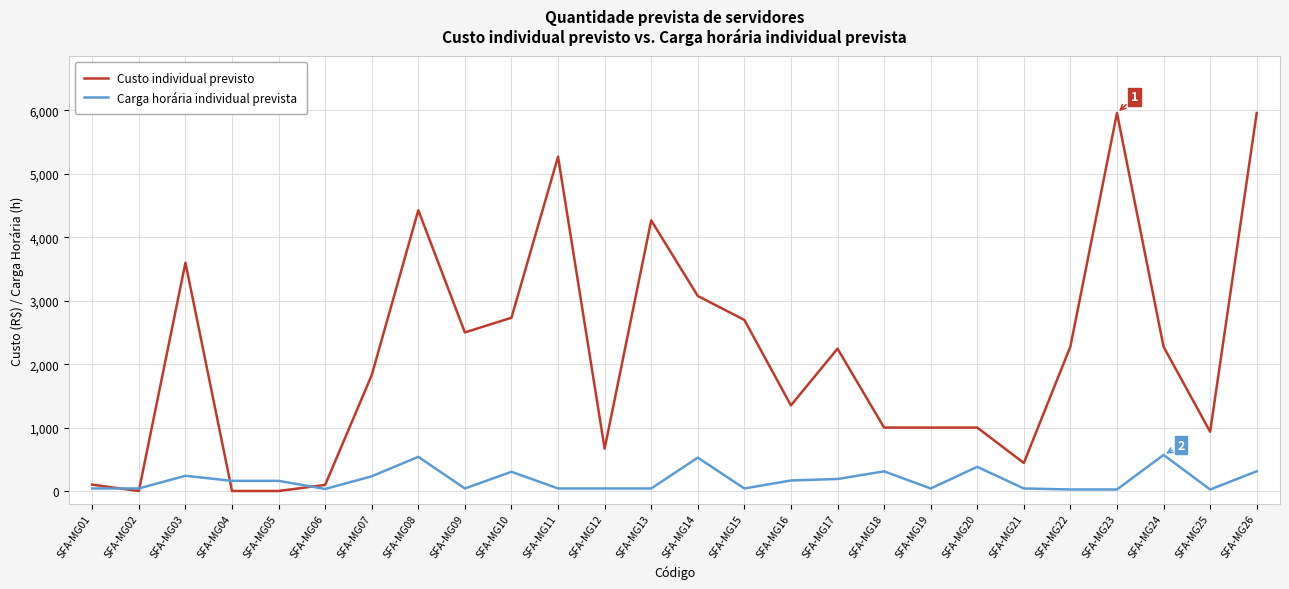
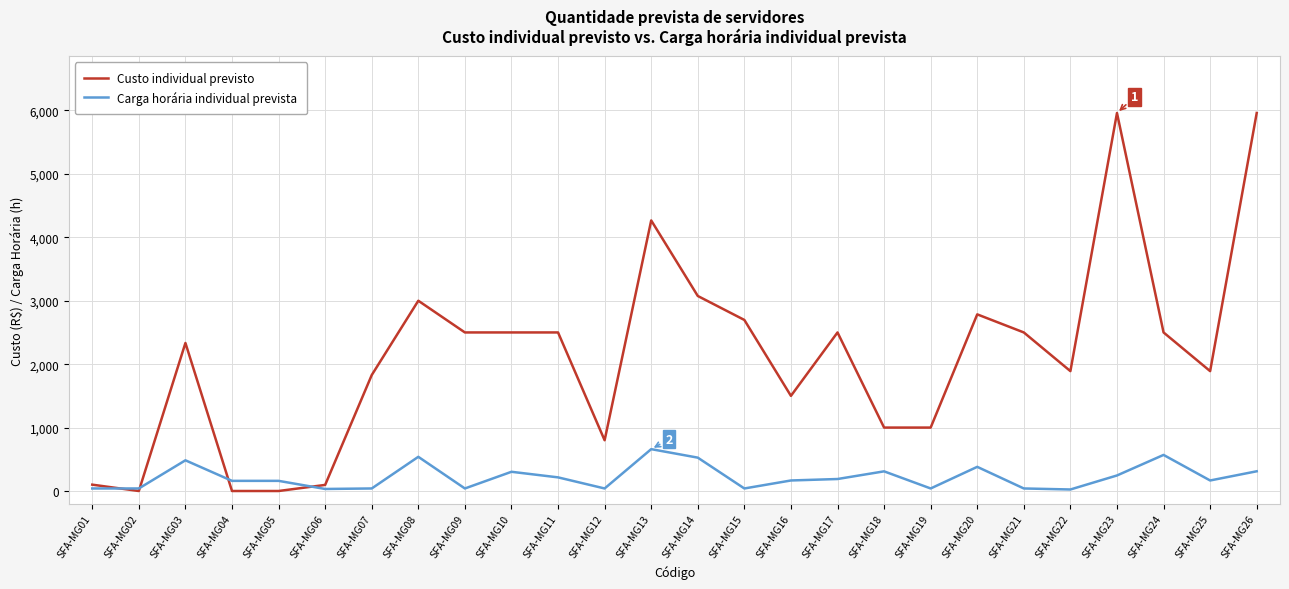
Custo individual previsto, SFA-MG03: 3,600 -> 2,300
Carga horária individual prevista, SFA-MG03: 200 -> 500
Carga horária individual prevista, SFA-MG07: 200 -> 0
Custo individual previsto, SFA-MG08: 4,400 -> 3,000
Custo individual previsto, SFA-MG10: 2,700 -> 2,500
Custo individual previsto, SFA-MG11: 5,300 -> 2,500
Carga horária individual prevista, SFA-MG11: 0 -> 200
Custo individual previsto, SFA-MG12: 700 -> 800
Carga horária individual prevista, SFA-MG13: 0 -> 700
Custo individual previsto, SFA-MG16: 1,400 -> 1,500
Custo individual previsto, SFA-MG17: 2,200 -> 2,500
Custo individual previsto, SFA-MG20: 1,000 -> 2,800
Custo individual previsto, SFA-MG21: 400 -> 2,500
Custo individual previsto, SFA-MG22: 2,300 -> 1,900
Carga horária individual prevista, SFA-MG23: 0 -> 200
Custo individual previsto, SFA-MG24: 2,300 -> 2,500
Custo individual previsto, SFA-MG25: 900 -> 1,900
Carga horária individual prevista, SFA-MG25: 0 -> 200
